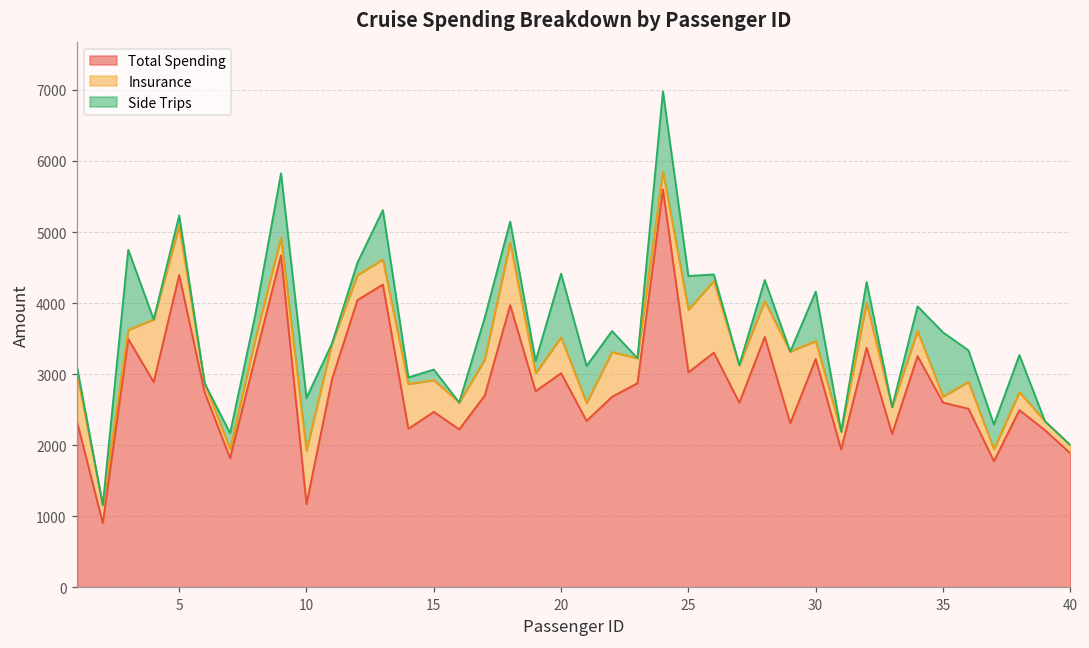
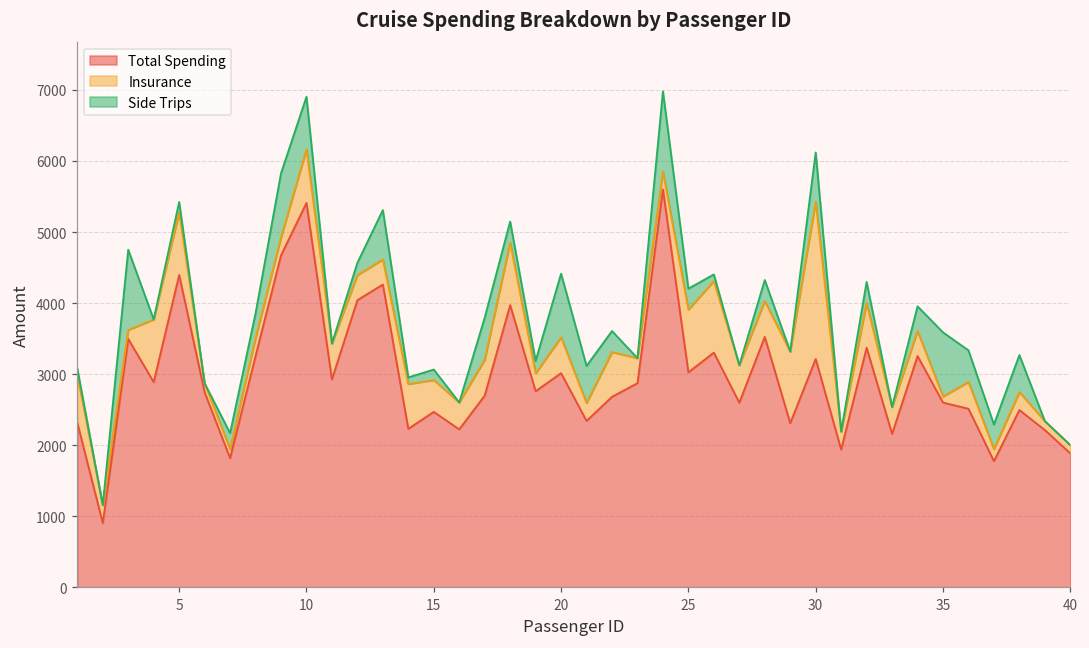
Insurance, 5: 700 -> 900
Total Spending, 10: 1200 -> 5400
Side Trips, 25: 500 -> 300
Insurance, 30: 300 -> 2200
